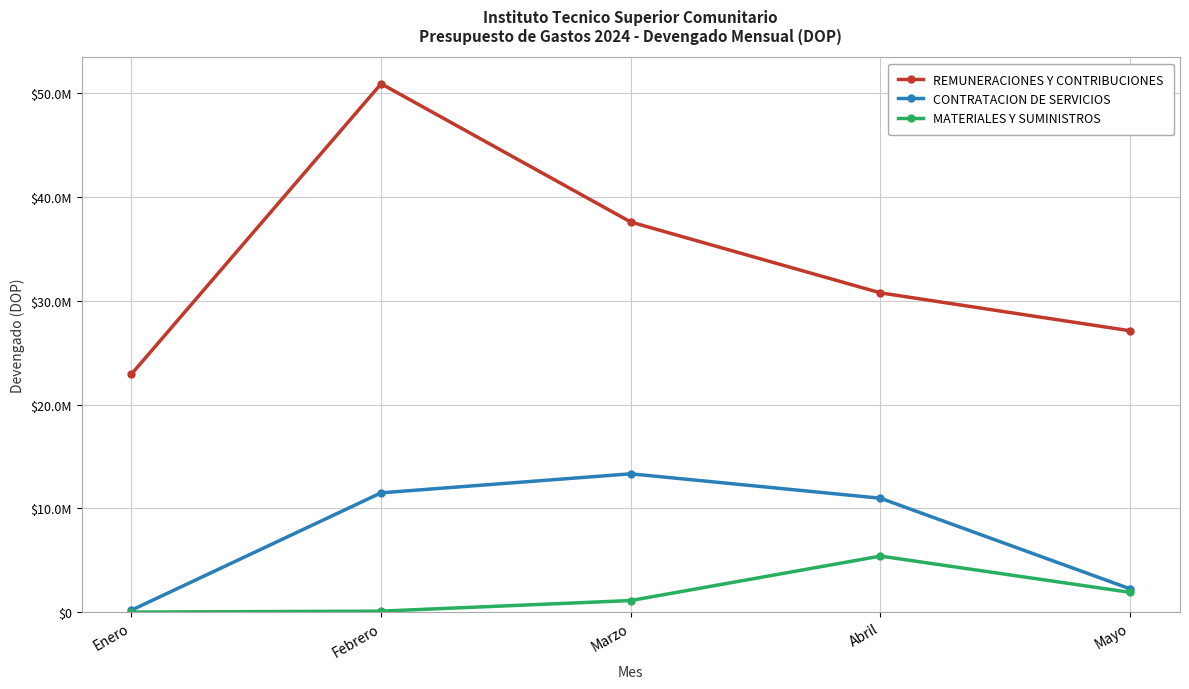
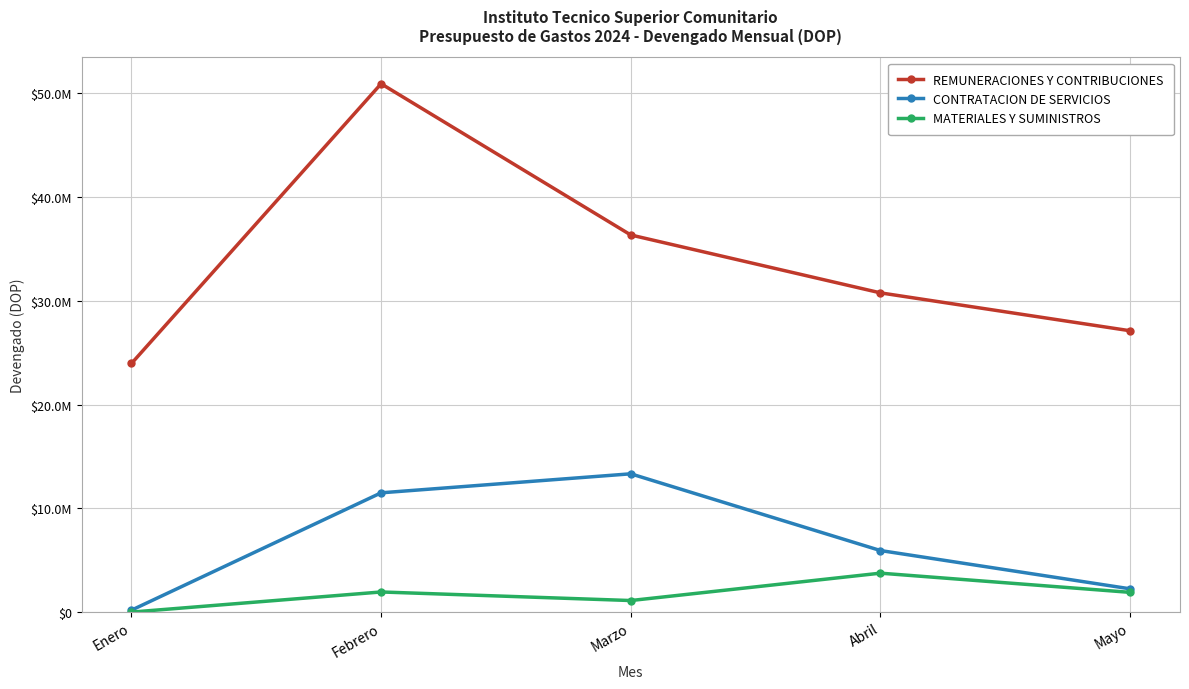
REMUNERACIONES Y CONTRIBUCIONES, Enero: $22900000 -> $24000000
MATERIALES Y SUMINISTROS, Febrero: $100000 -> $1900000
REMUNERACIONES Y CONTRIBUCIONES, Marzo: $37600000 -> $36300000
CONTRATACION DE SERVICIOS, Abril: $11000000 -> $5900000
MATERIALES Y SUMINISTROS, Abril: $5400000 -> $3800000
